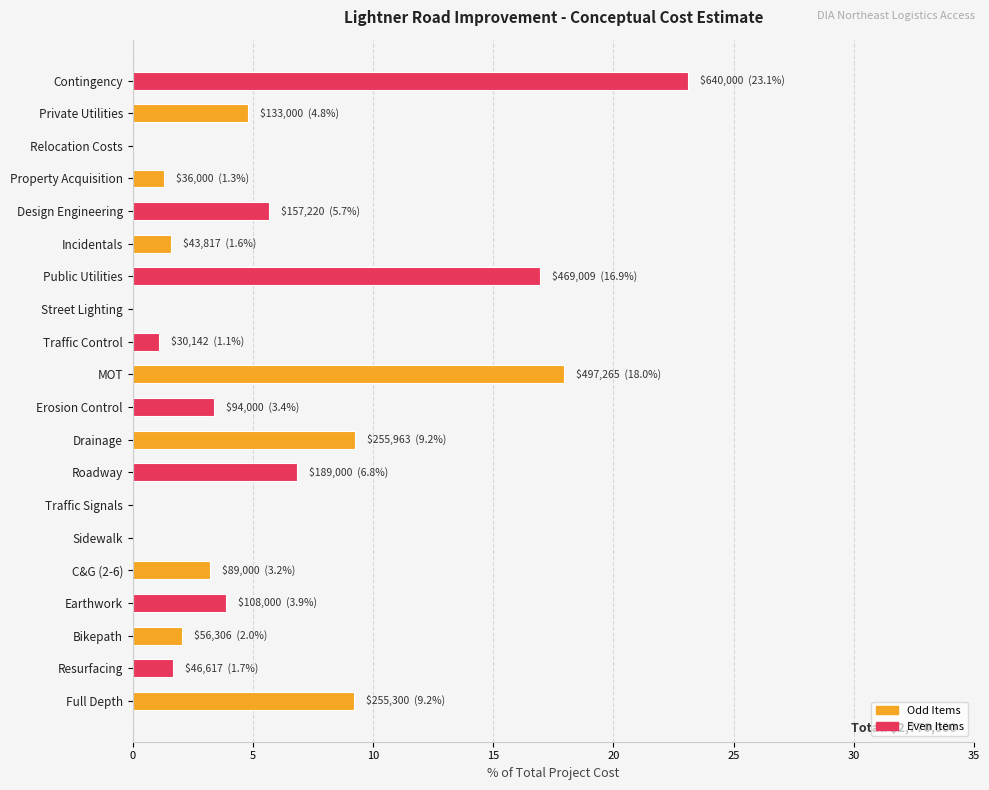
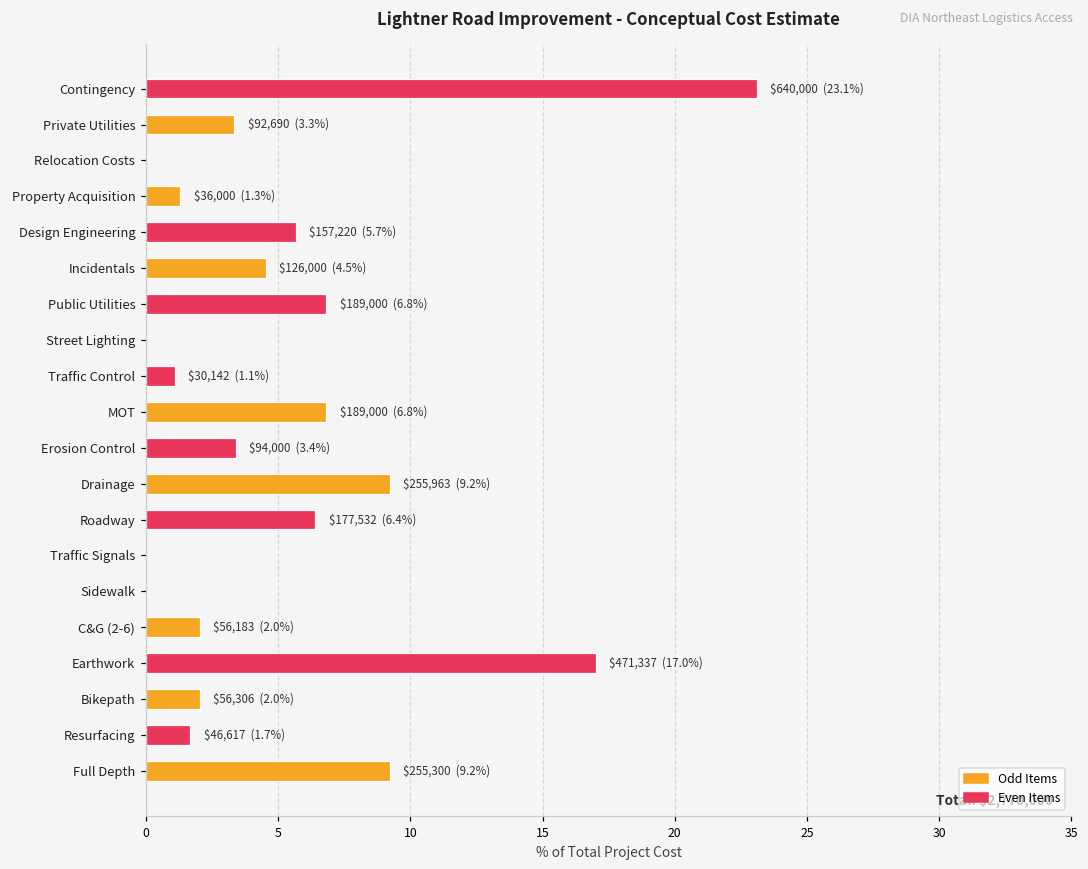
Private Utilities: $133,000 (4.8%) -> $92,690 (3.3%)
Incidentals: $43,817 (1.6%) -> $126,000 (4.5%)
Public Utilities: $469,009 (16.9%) -> $189,000 (6.8%)
MOT: $497,265 (18.0%) -> $189,000 (6.8%)
Roadway: $189,000 (6.8%) -> $177,532 (6.4%)
C&G (2-6): $89,000 (3.2%) -> $56,183 (2.0%)
Earthwork: $108,000 (3.9%) -> $471,337 (17.0%)
